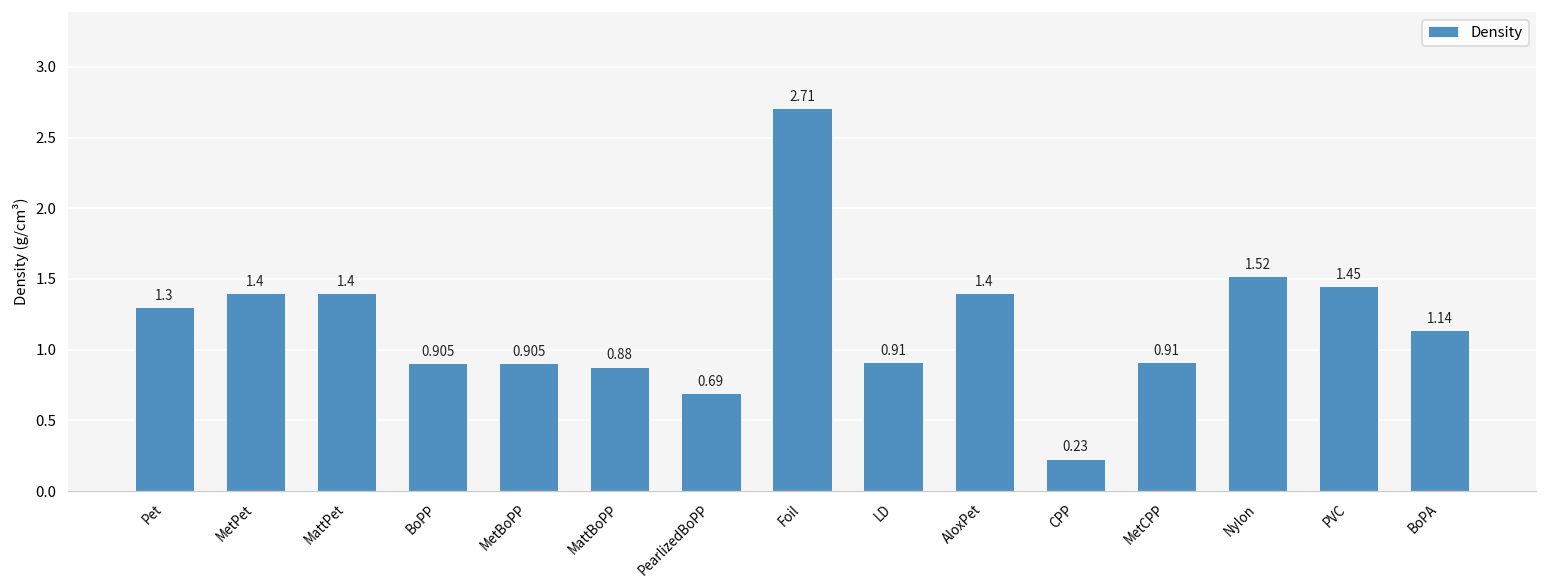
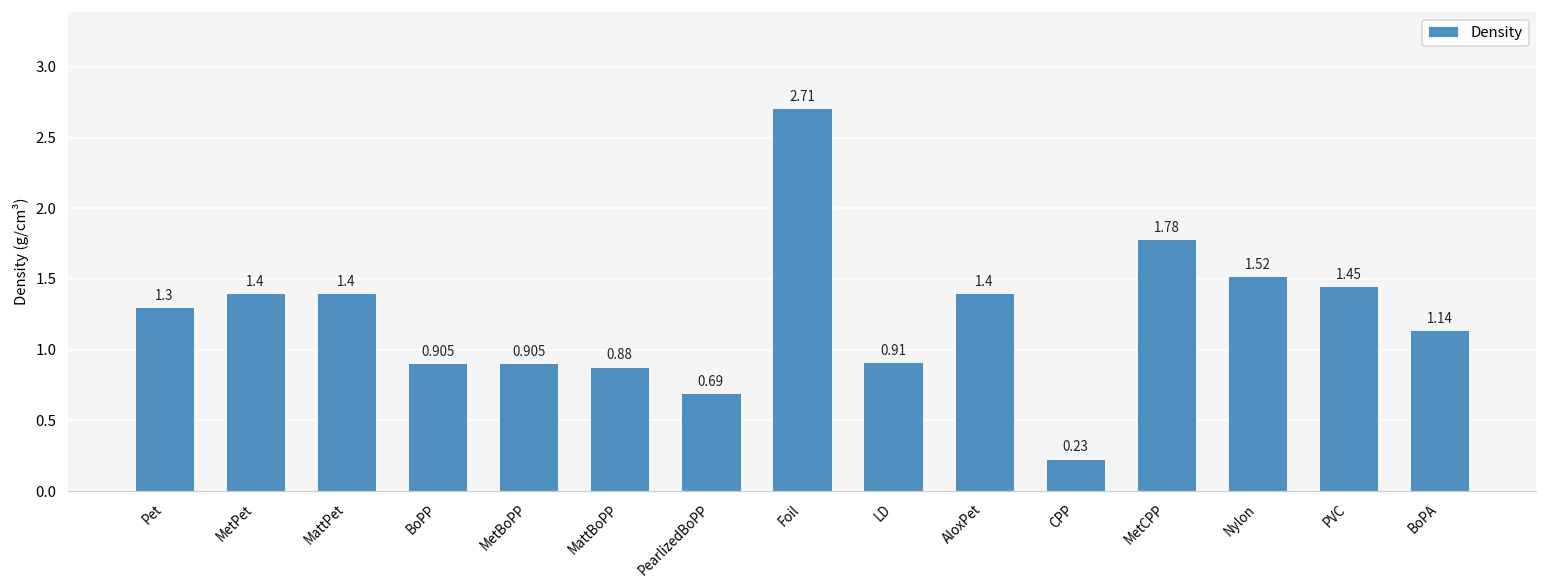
MetCPP: 0.91 -> 1.78
